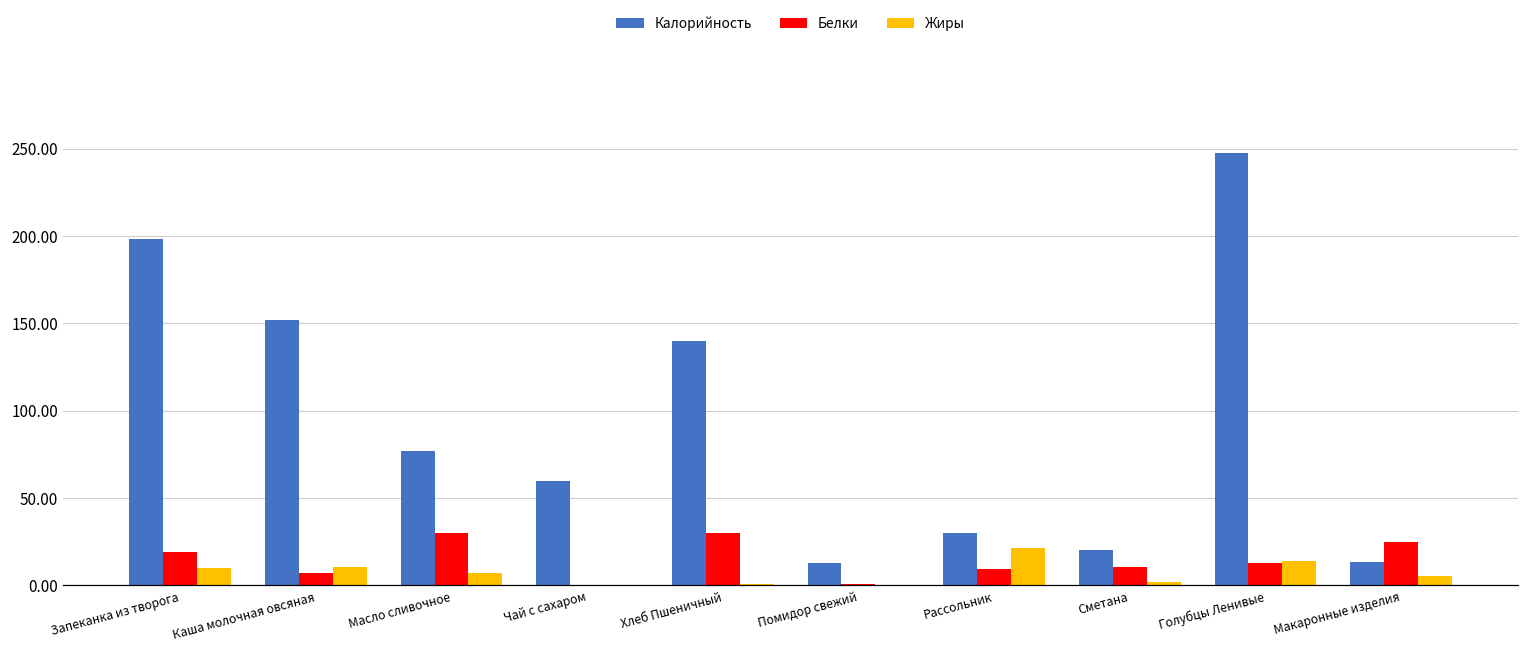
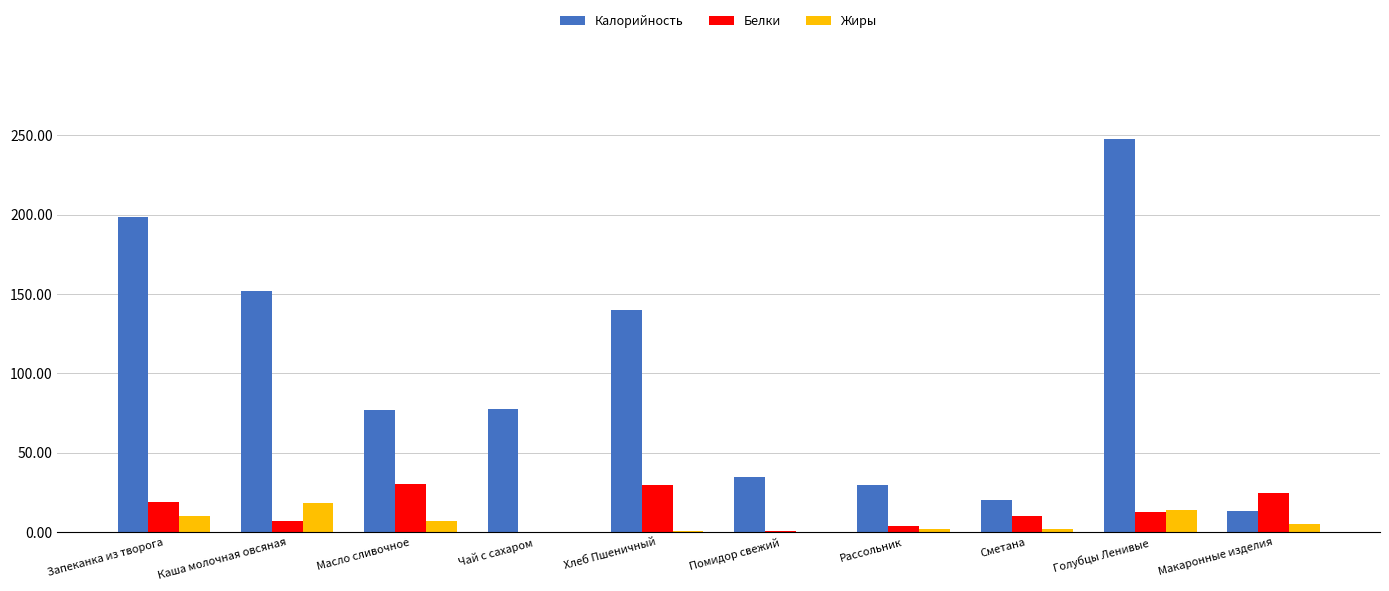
Жиры, Каша молочная овсяная: 10 -> 19
Калорийность, Чай с сахаром: 60 -> 77
Калорийность, Помидор свежий: 13 -> 35
Белки, Рассольник: 9 -> 4
Жиры, Рассольник: 21 -> 2
